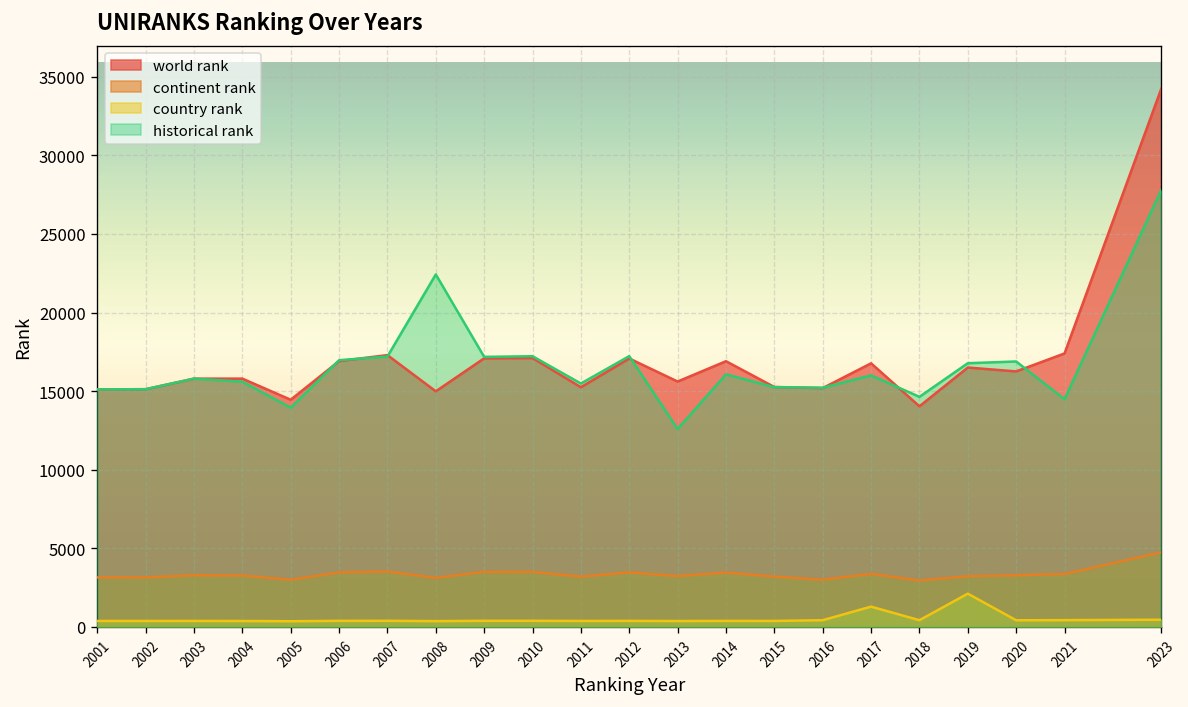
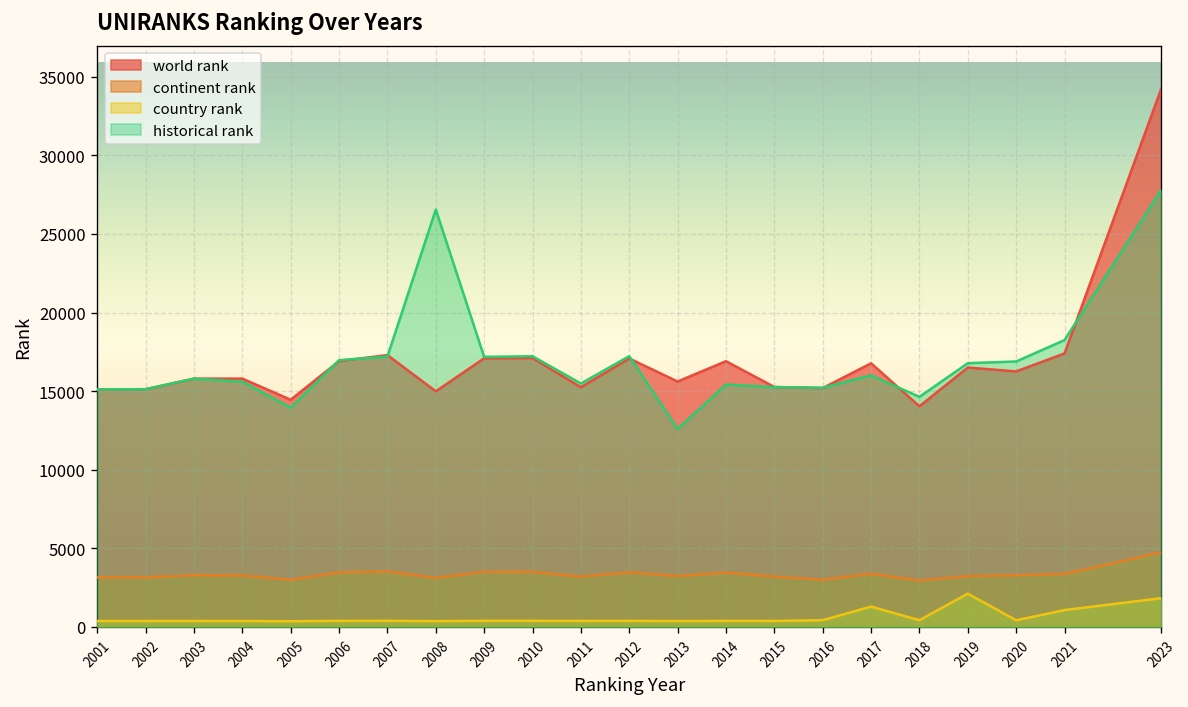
historical rank, 2008: 22400 -> 26600
historical rank, 2014: 16100 -> 15400
country rank, 2021: 400 -> 1100
historical rank, 2021: 14500 -> 18200
country rank, 2023: 500 -> 1800
